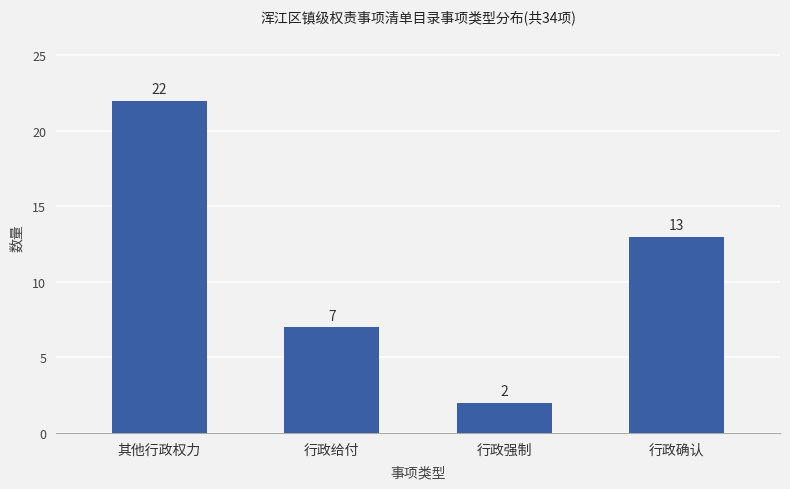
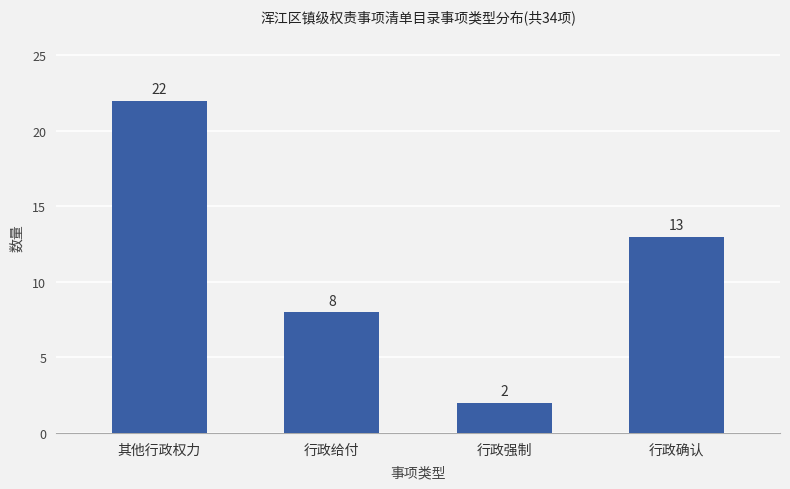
行政给付: 7 -> 8
